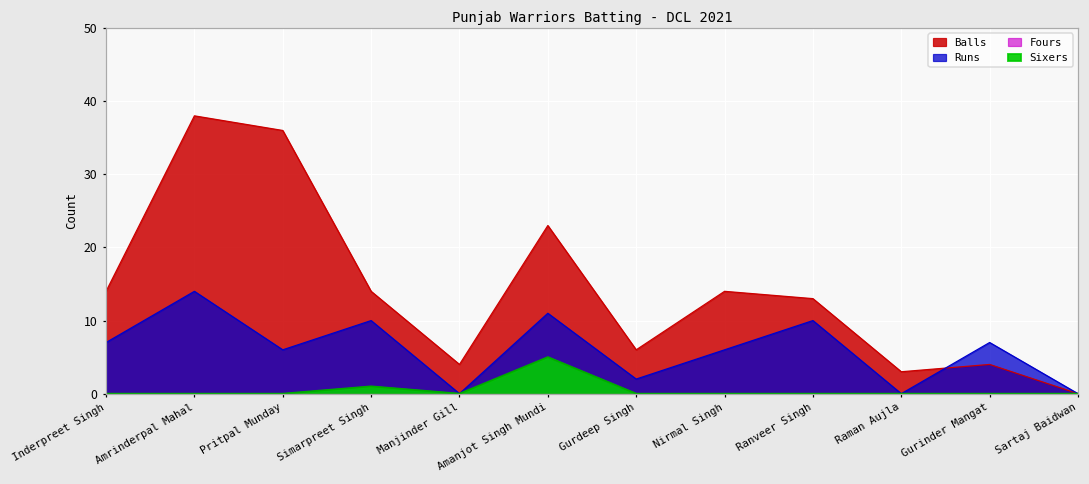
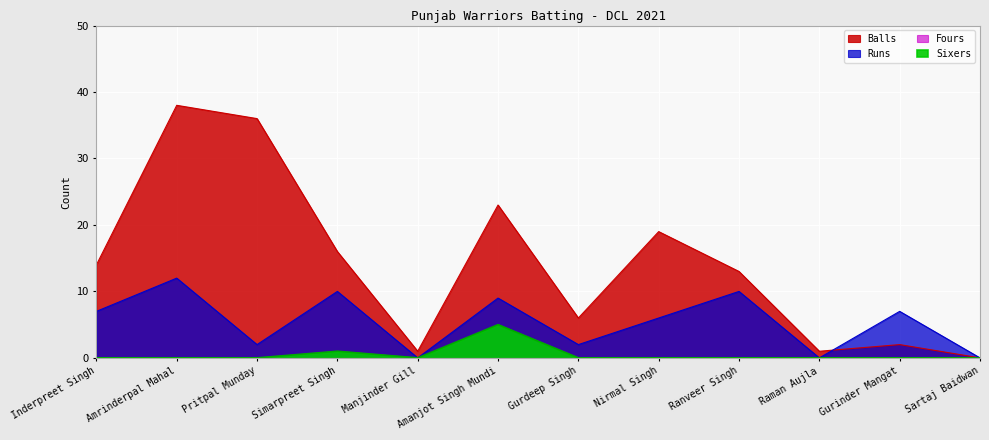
Runs, Amrinderpal Mahal: 14 -> 12
Runs, Pritpal Munday: 6 -> 2
Balls, Simarpreet Singh: 14 -> 16
Balls, Manjinder Gill: 4 -> 1
Runs, Amanjot Singh Mundi: 11 -> 9
Balls, Nirmal Singh: 14 -> 19
Balls, Raman Aujla: 3 -> 1
Balls, Gurinder Mangat: 4 -> 2
